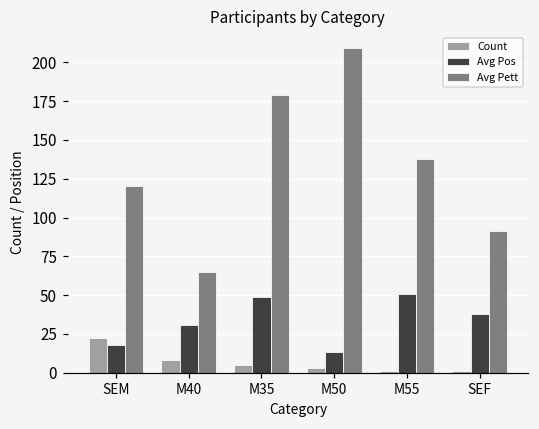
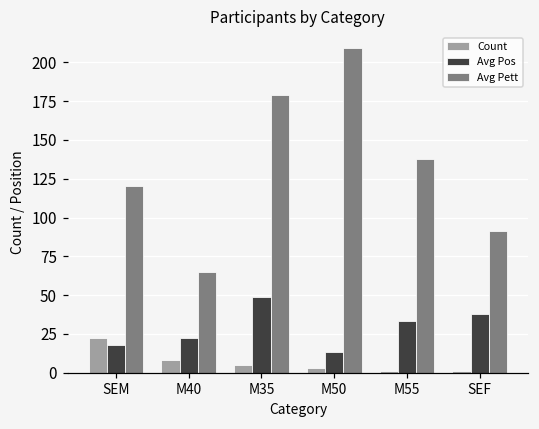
Avg Pos, M40: 31 -> 22
Avg Pos, M55: 51 -> 33
